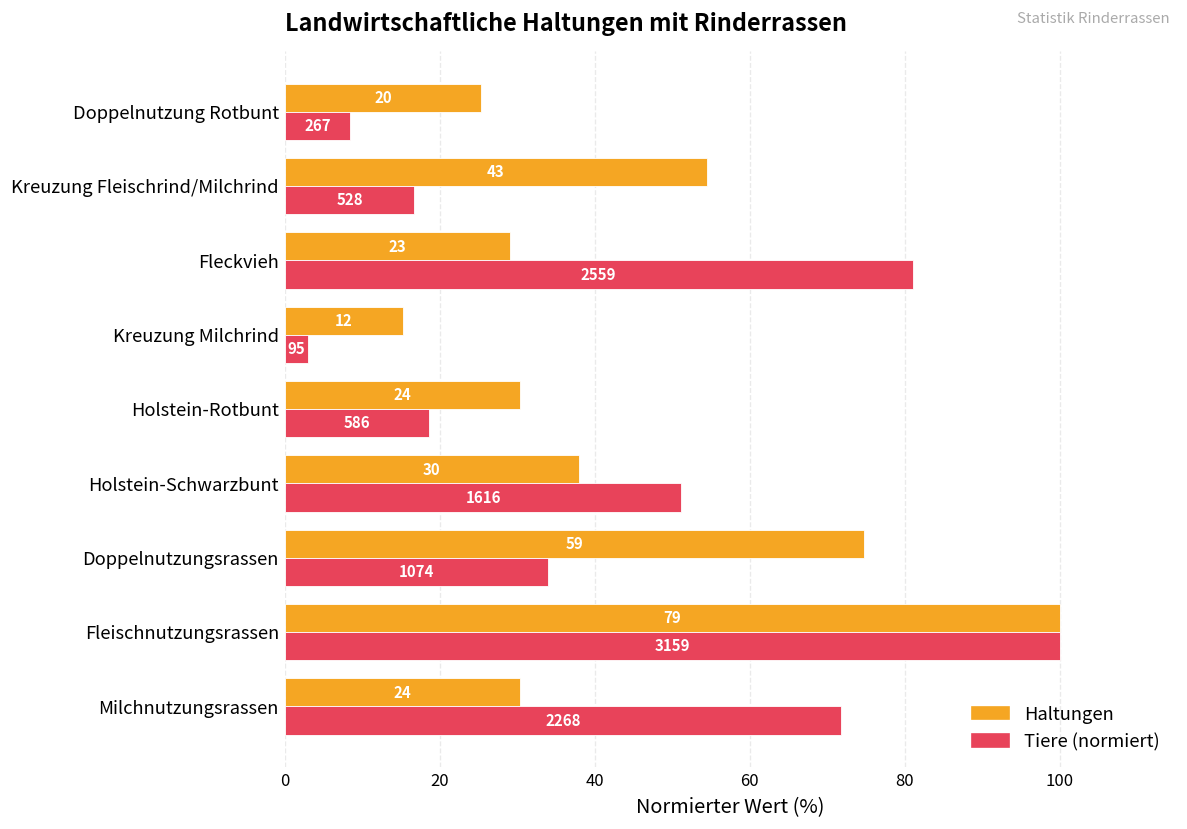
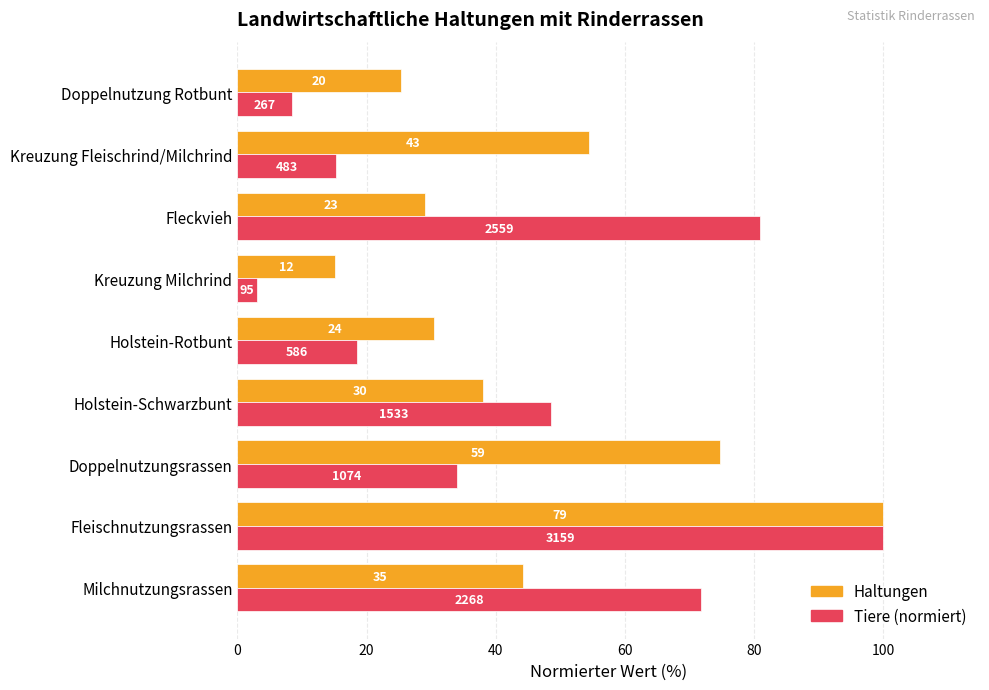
Tiere (normiert), Kreuzung Fleischrind/Milchrind: 528 -> 483
Tiere (normiert), Holstein-Schwarzbunt: 1616 -> 1533
Haltungen, Milchnutzungsrassen: 24 -> 35
